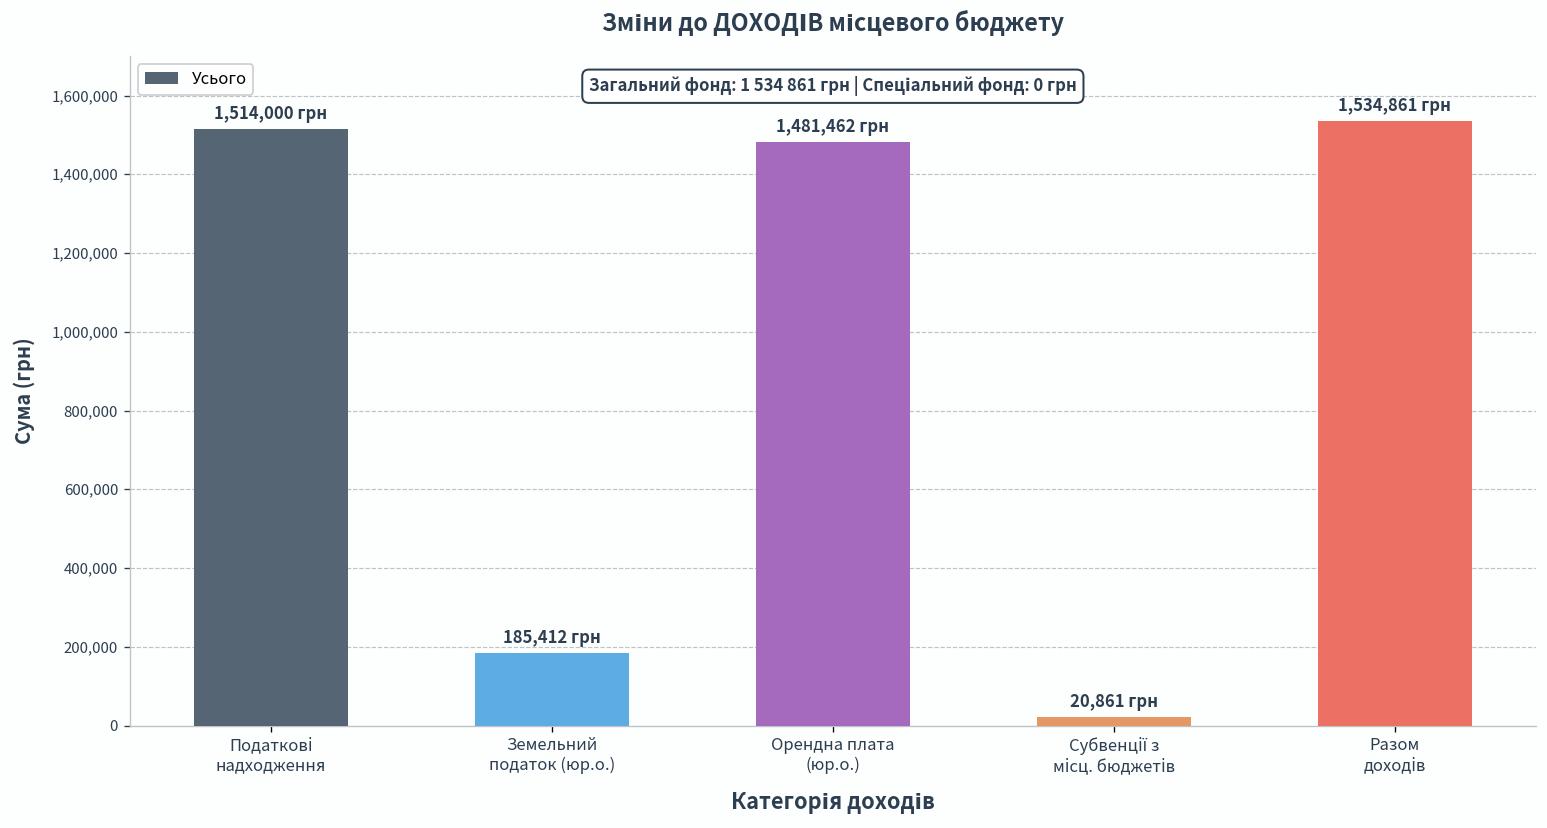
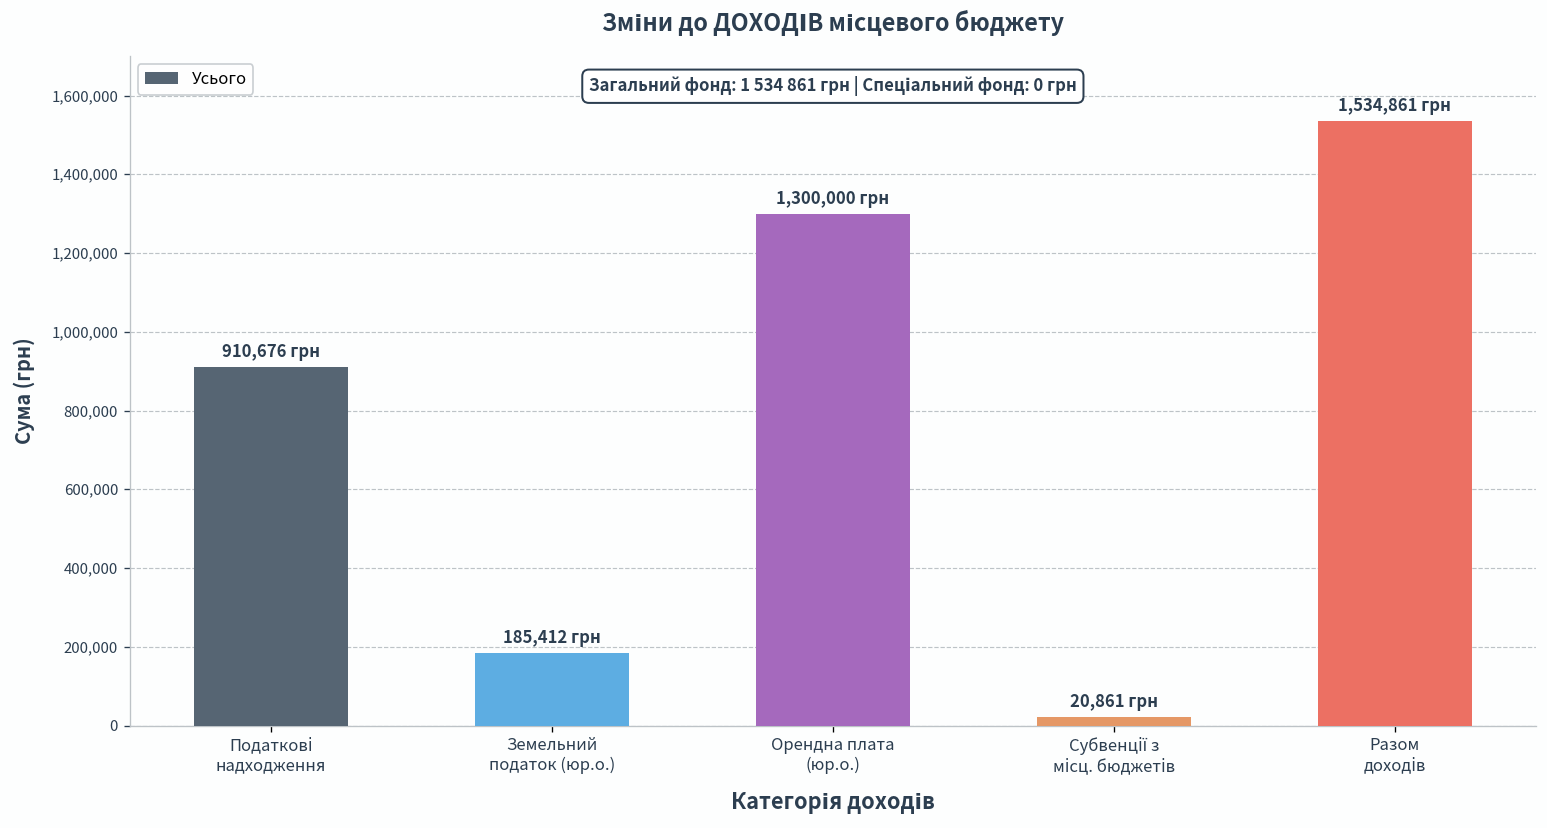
Податкові надходження: 1,514,000 -> 910,676
Орендна плата (юр.о.): 1,481,462 -> 1,300,000
